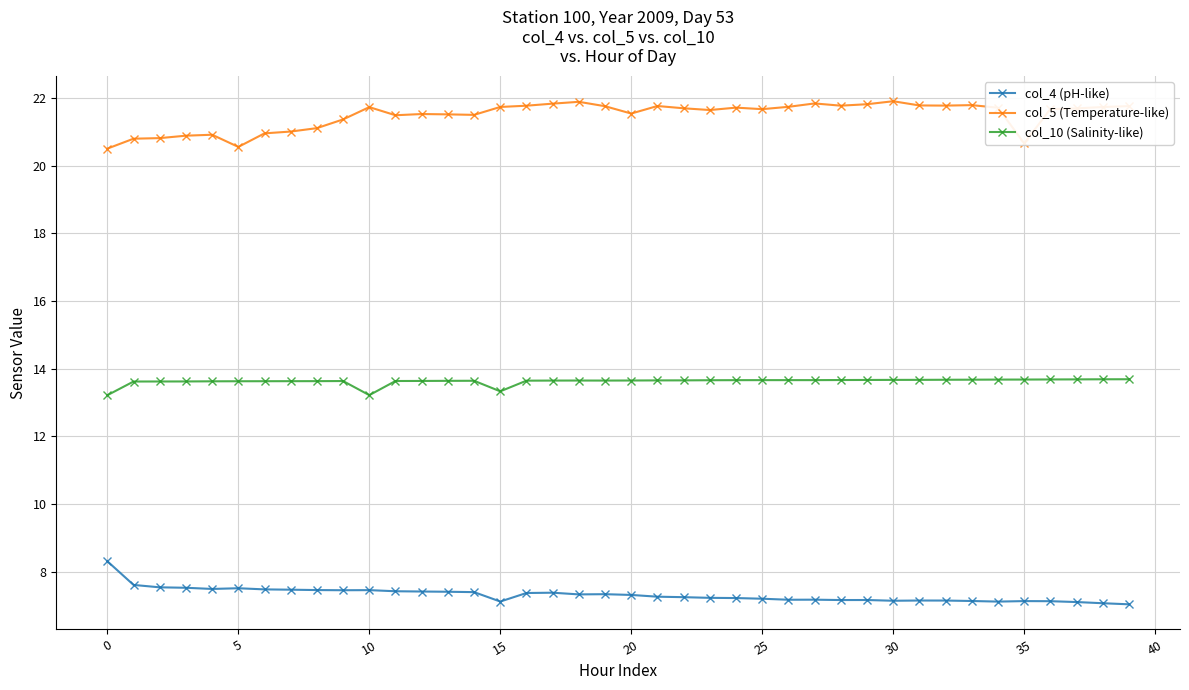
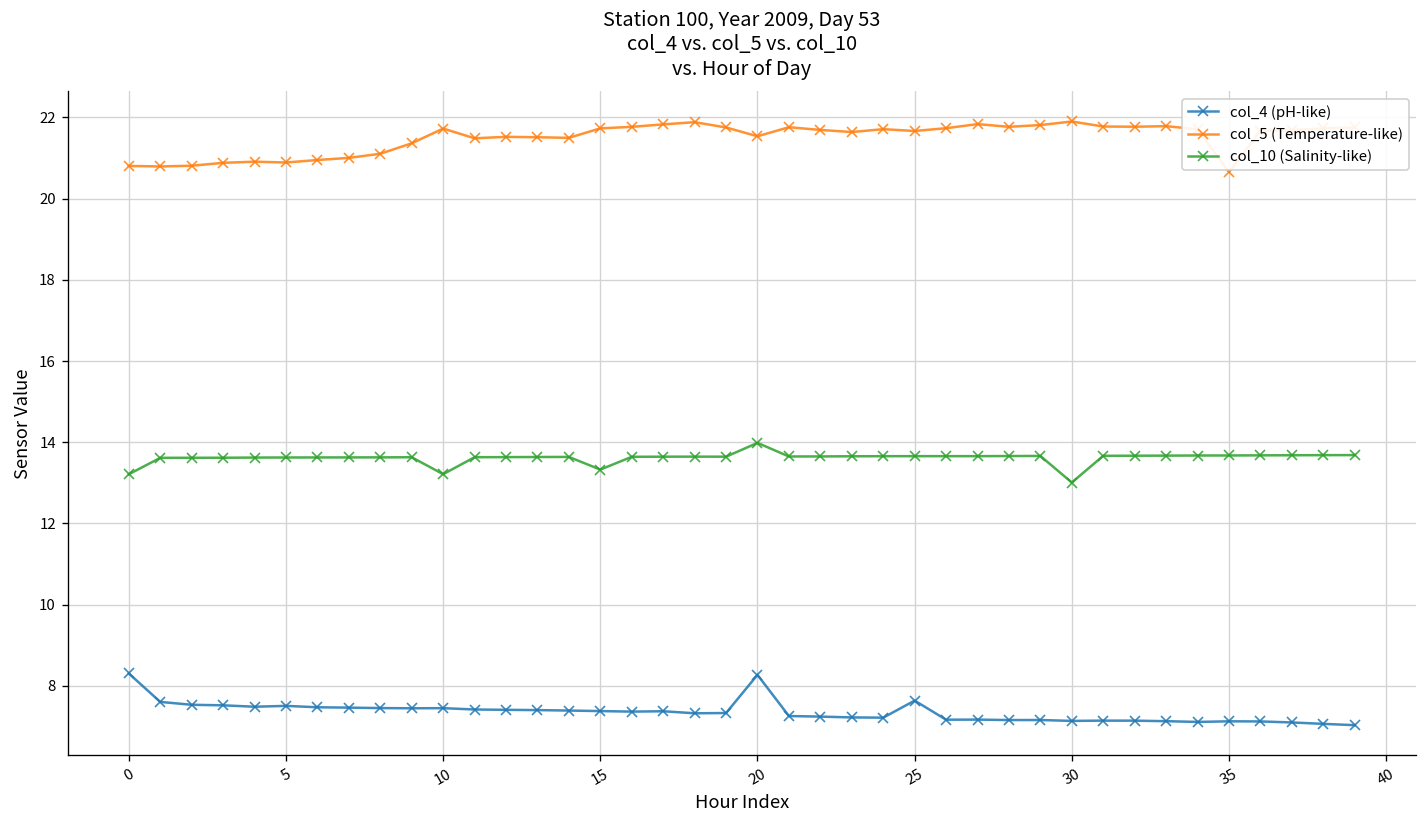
col_5 (Temperature-like), 0: 20.5 -> 20.8
col_5 (Temperature-like), 5: 20.6 -> 20.9
col_4 (pH-like), 15: 7.1 -> 7.4
col_4 (pH-like), 20: 7.3 -> 8.3
col_10 (Salinity-like), 20: 13.6 -> 14.0
col_4 (pH-like), 25: 7.2 -> 7.6
col_10 (Salinity-like), 30: 13.7 -> 13.0
